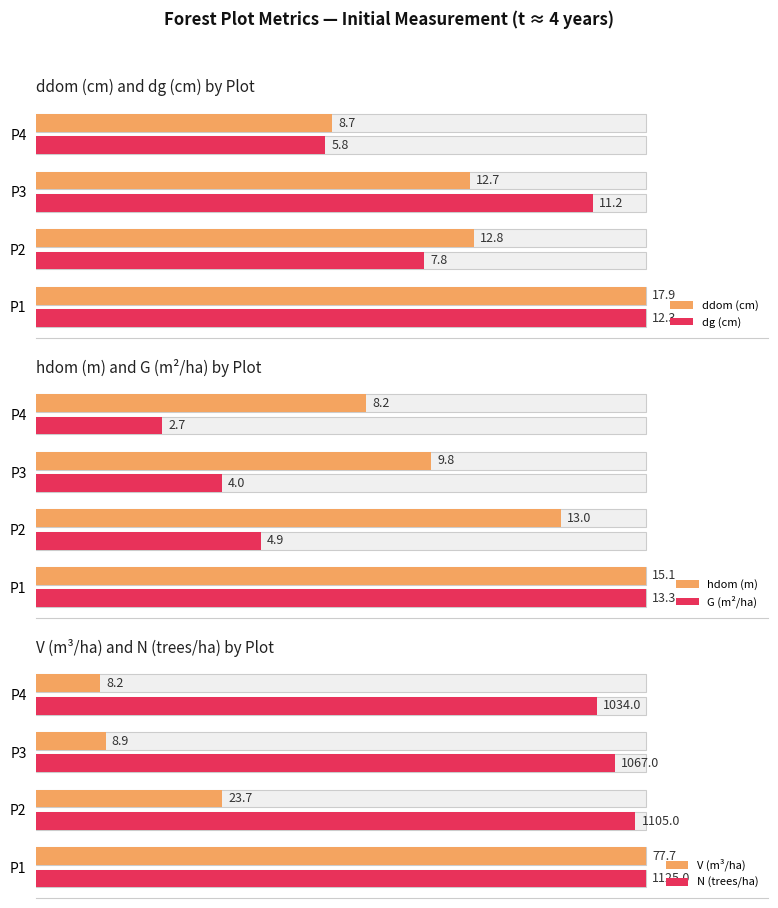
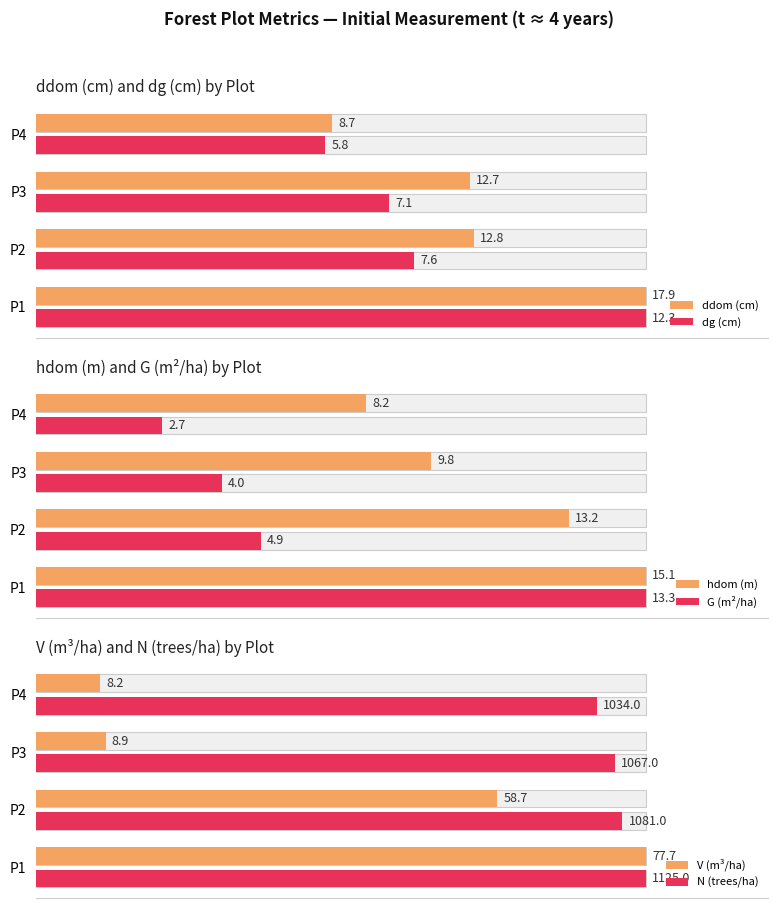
ddom (cm) and dg (cm) by Plot, dg (cm), P3: 11.2 -> 7.1
ddom (cm) and dg (cm) by Plot, dg (cm), P2: 7.8 -> 7.6
hdom (m) and G (m²/ha) by Plot, hdom (m), P2: 13.0 -> 13.2
V (m³/ha) and N (trees/ha) by Plot, V (m³/ha), P2: 23.7 -> 58.7
V (m³/ha) and N (trees/ha) by Plot, N (trees/ha), P2: 1105.0 -> 1081.0
